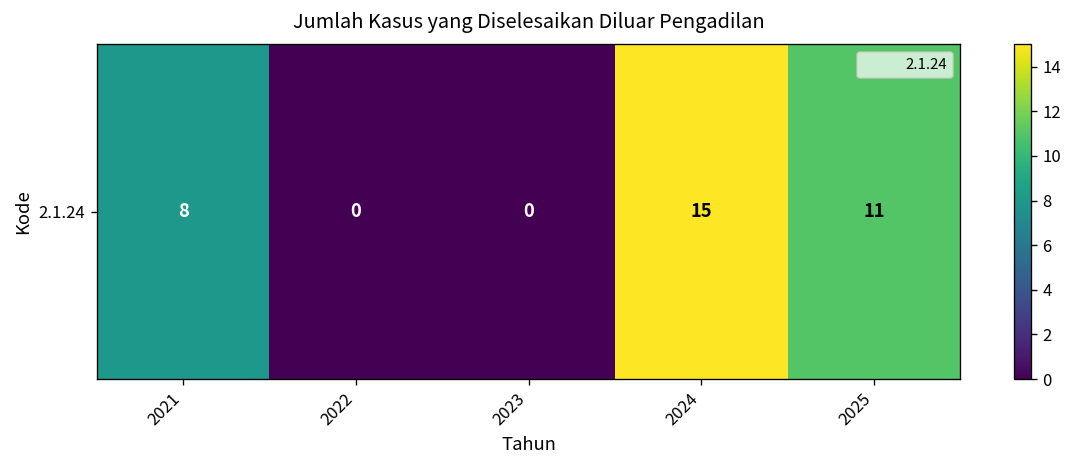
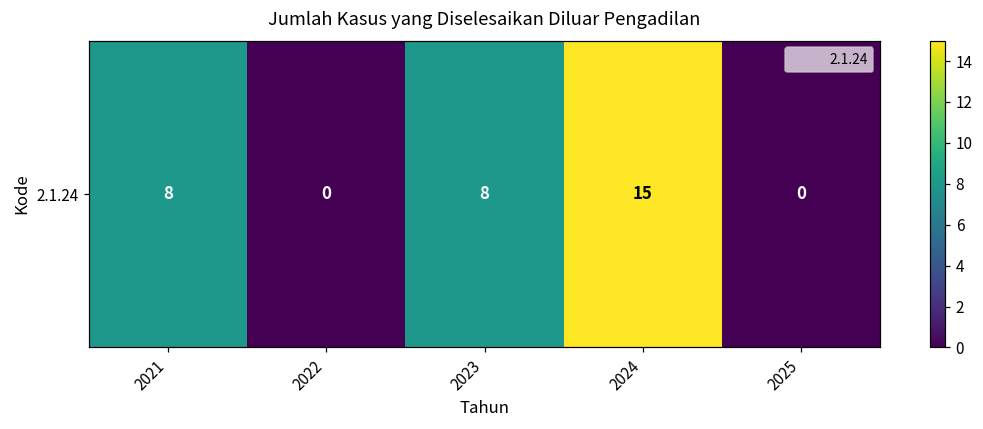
2.1.24, 2023: 0 -> 8
2.1.24, 2025: 11 -> 0
